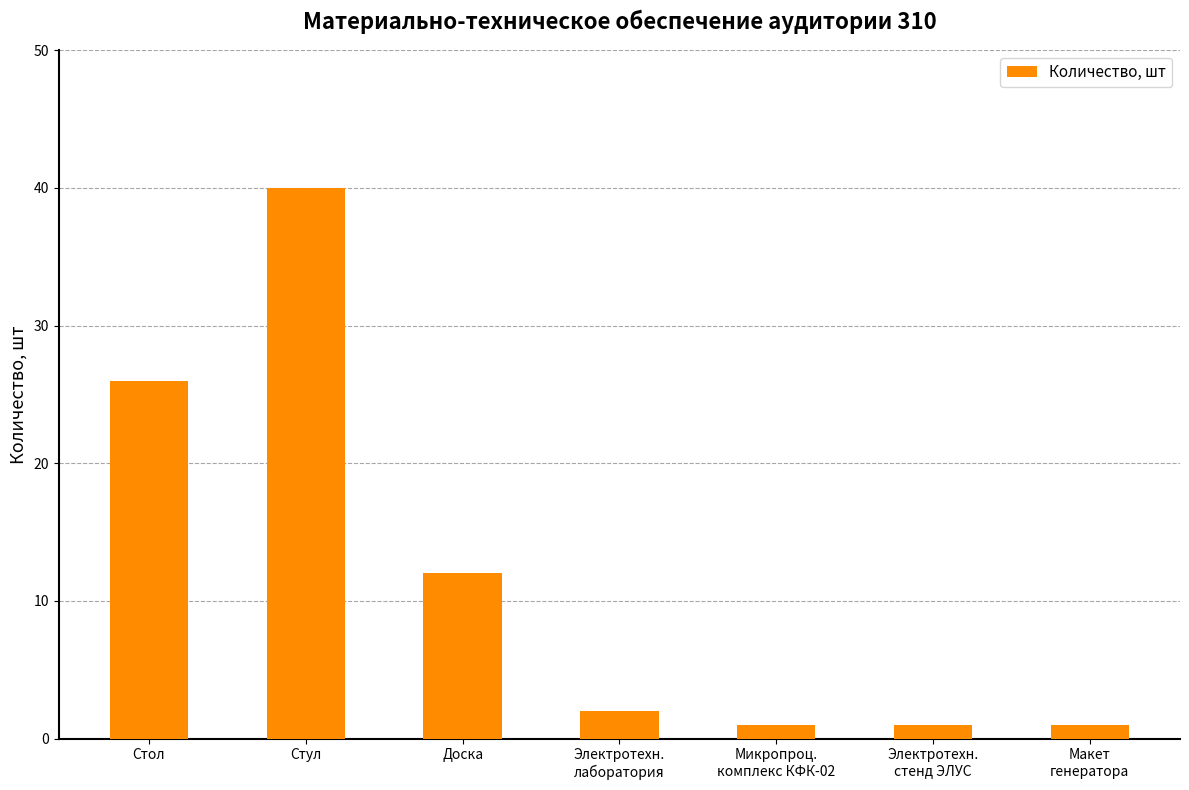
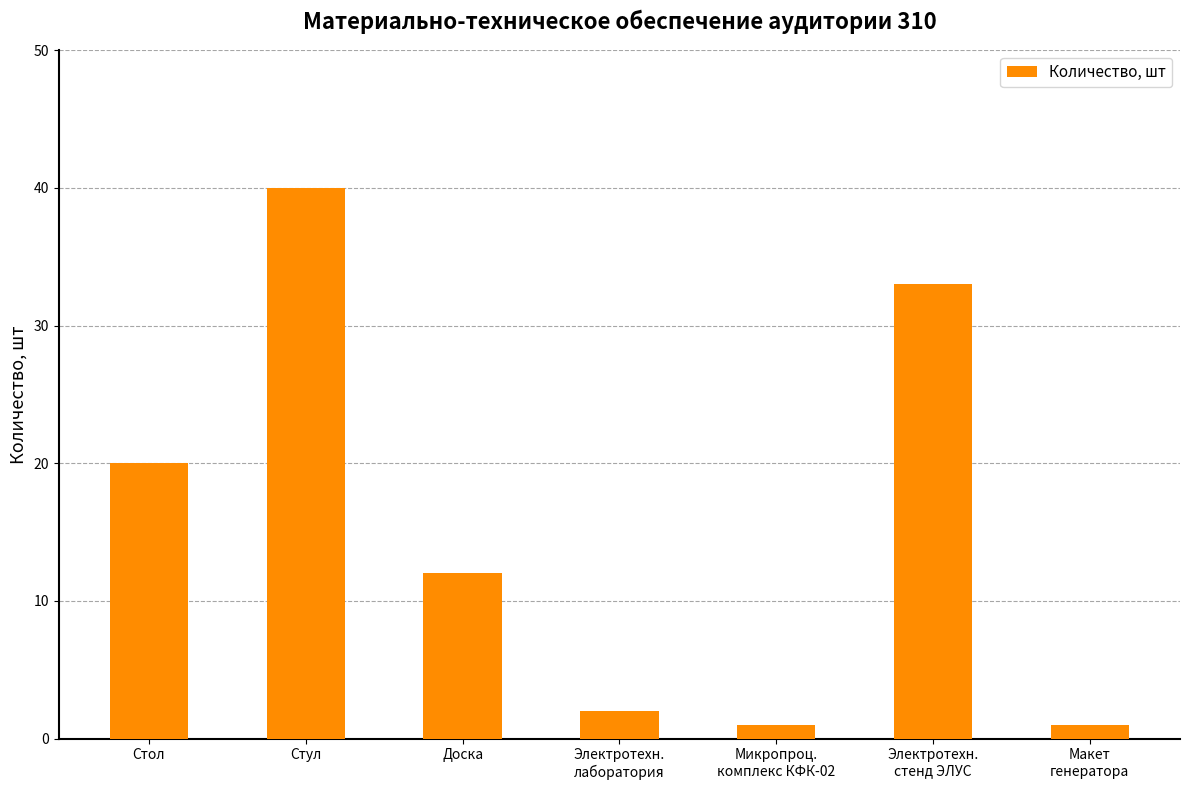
Стол: 26 -> 20
Электротехн. стенд ЭЛУС: 1 -> 33
